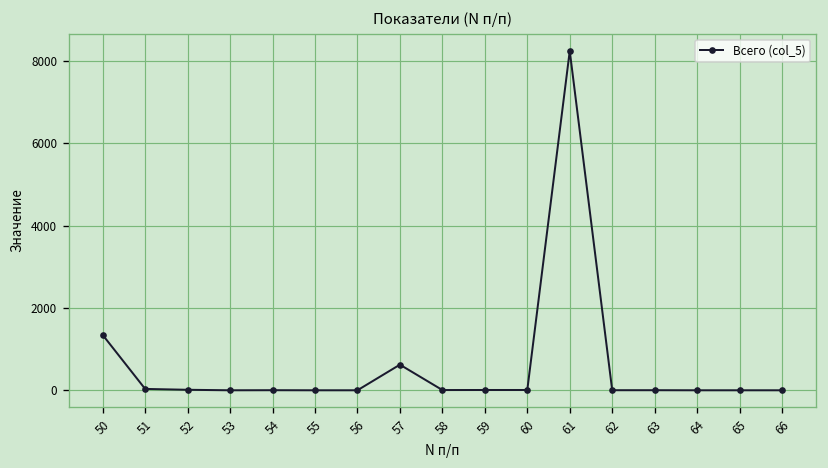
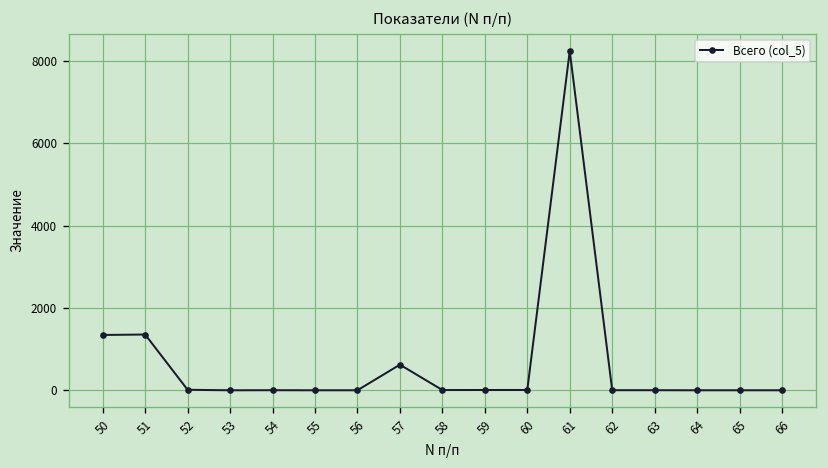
51: 0 -> 1400
